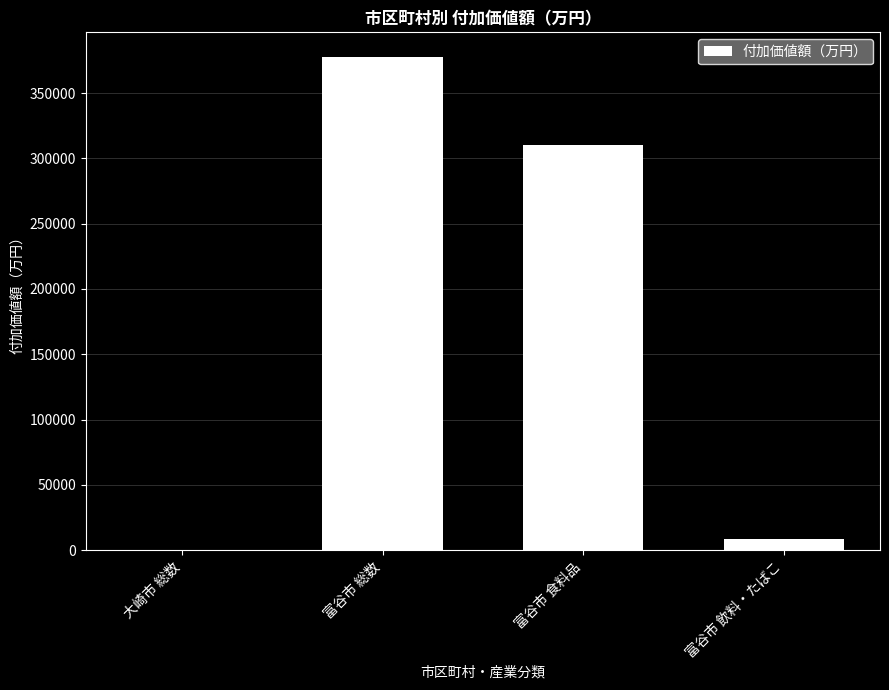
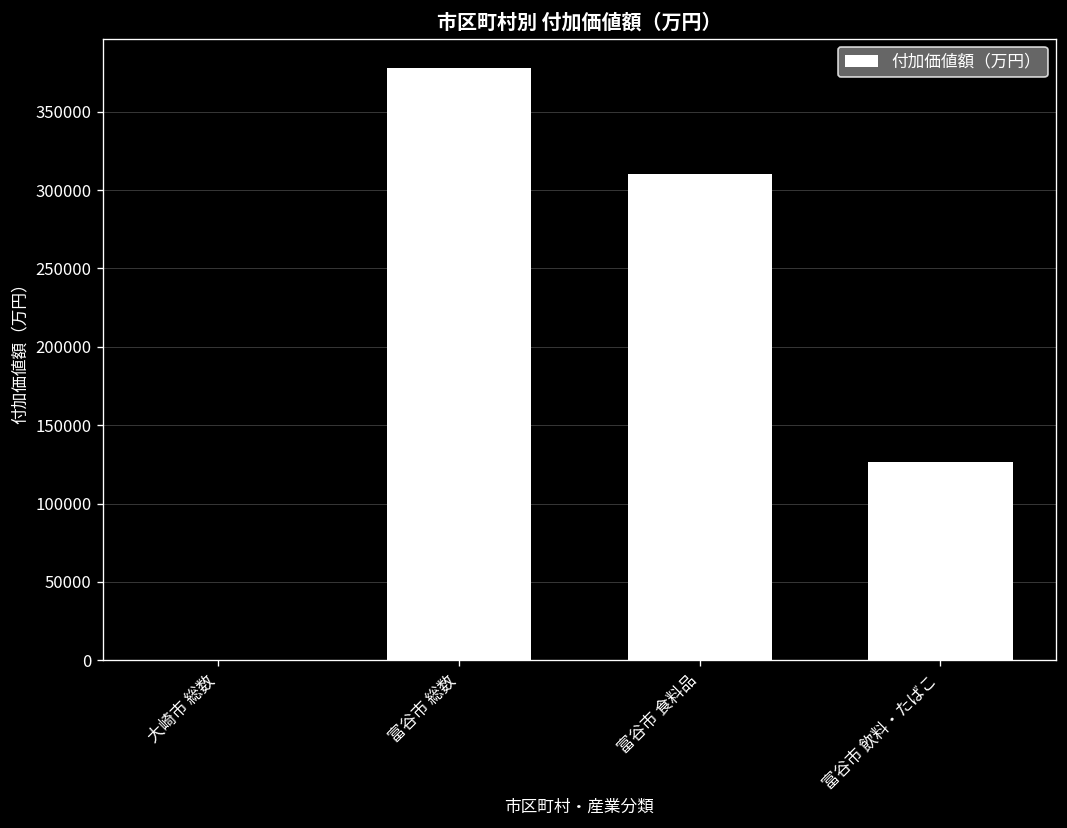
富谷市 飲料・たばこ: 8000 -> 126000
